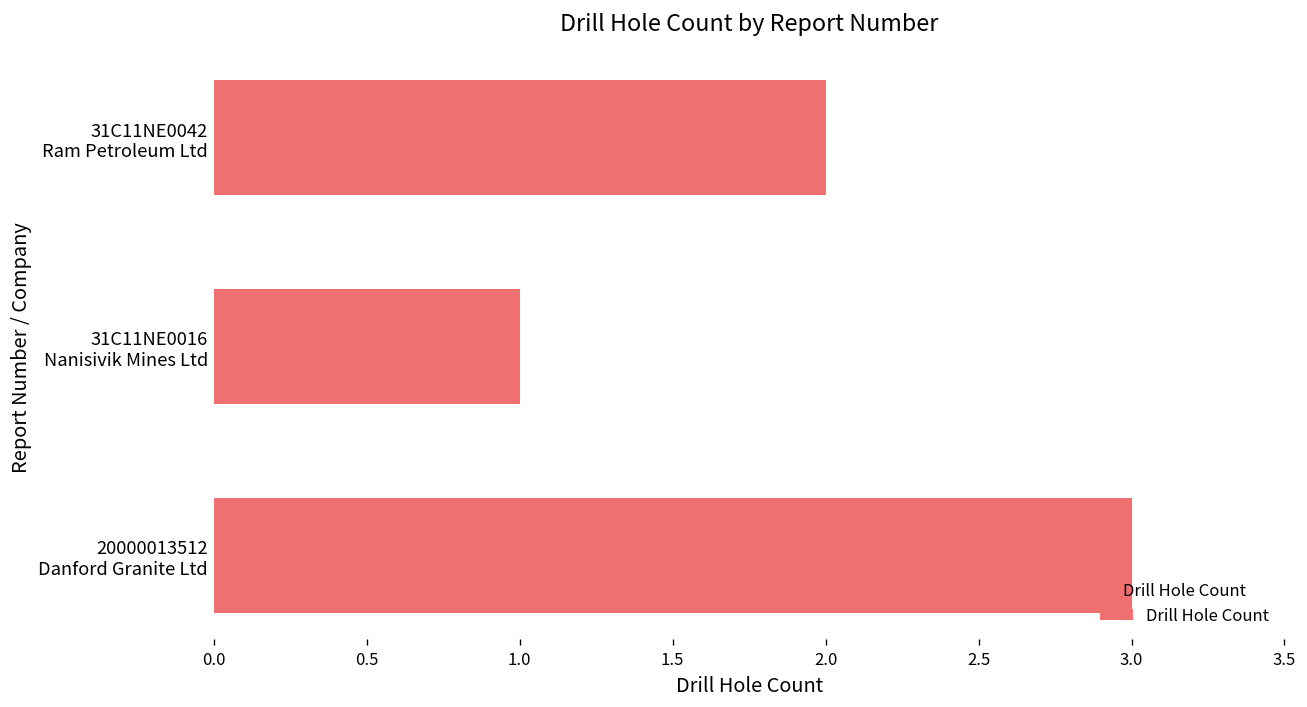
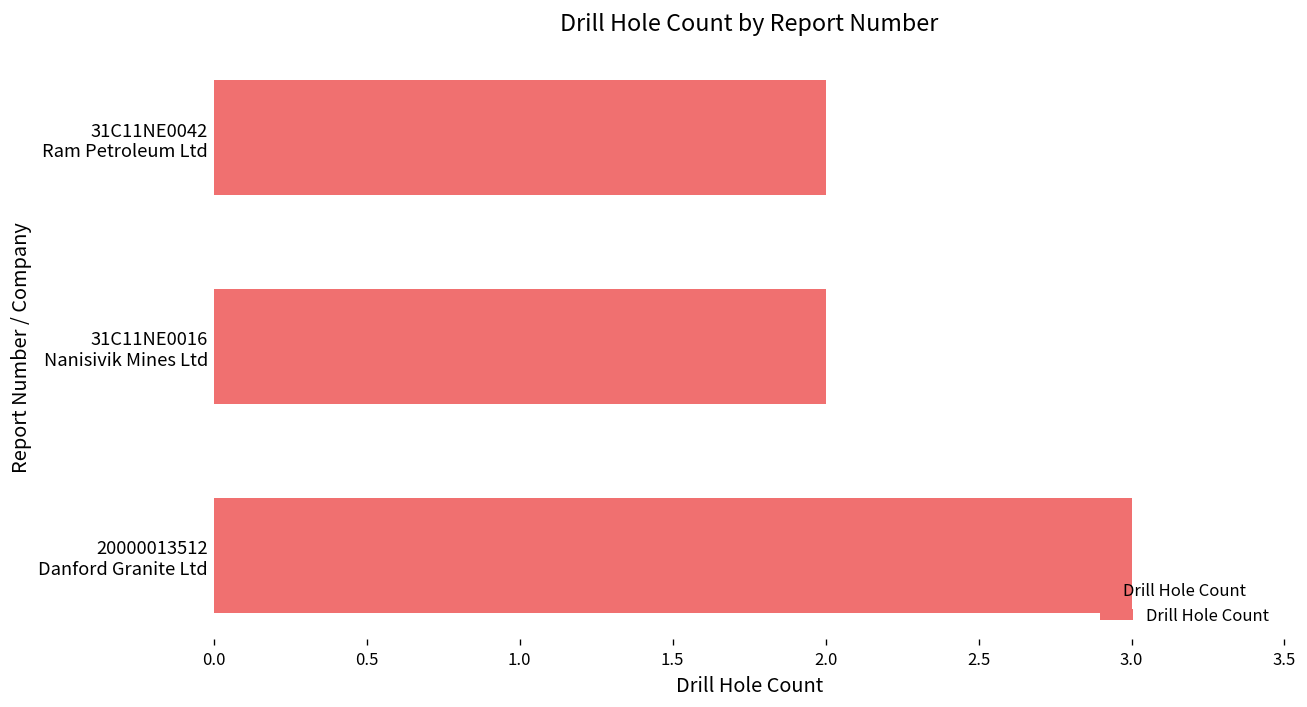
31C11NE0016 Nanisivik Mines Ltd: 1 -> 2
